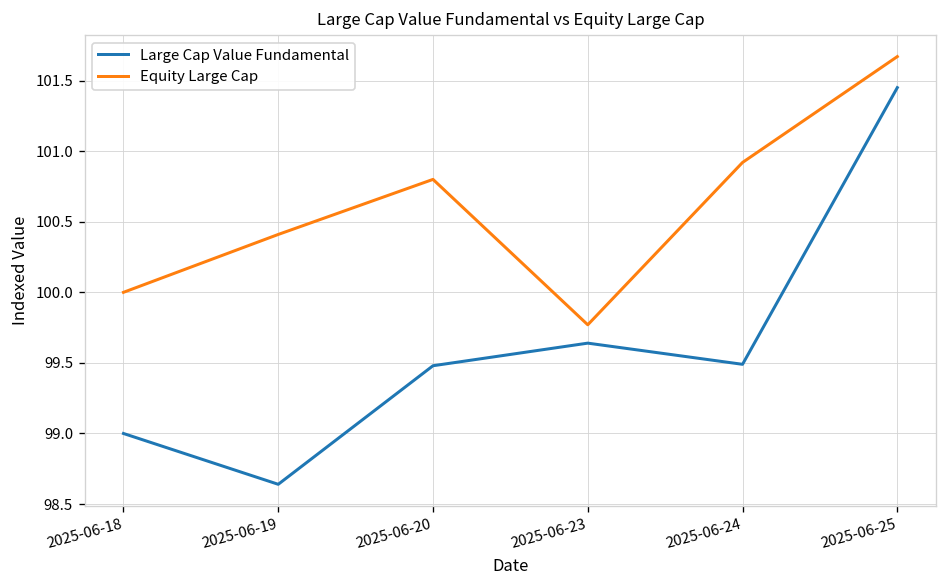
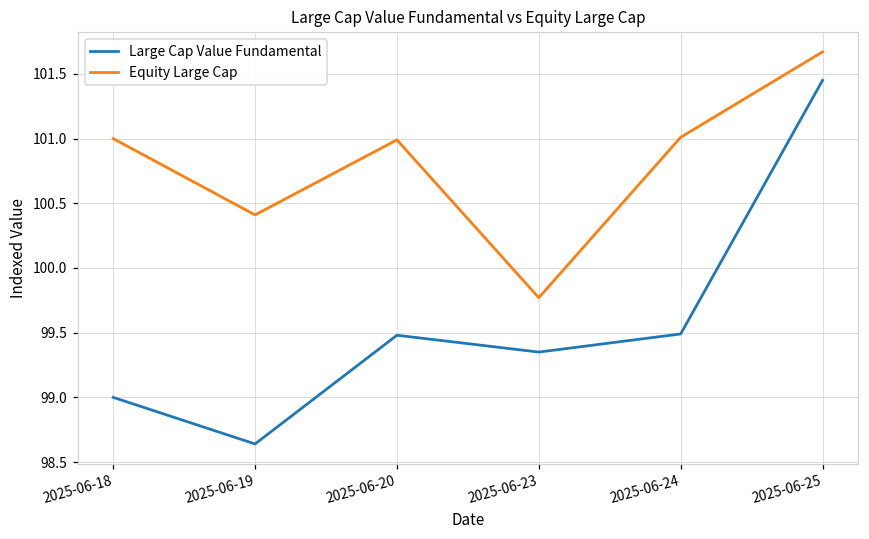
Equity Large Cap, 2025-06-18: 100 -> 101
Equity Large Cap, 2025-06-20: 100.80 -> 100.99
Large Cap Value Fundamental, 2025-06-23: 99.64 -> 99.35
Equity Large Cap, 2025-06-24: 100.92 -> 101.01
